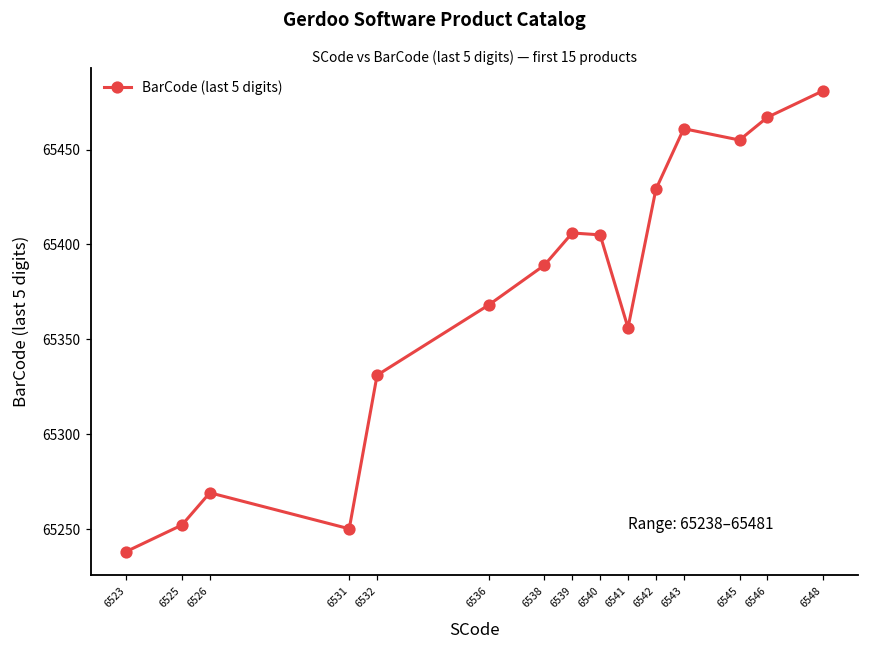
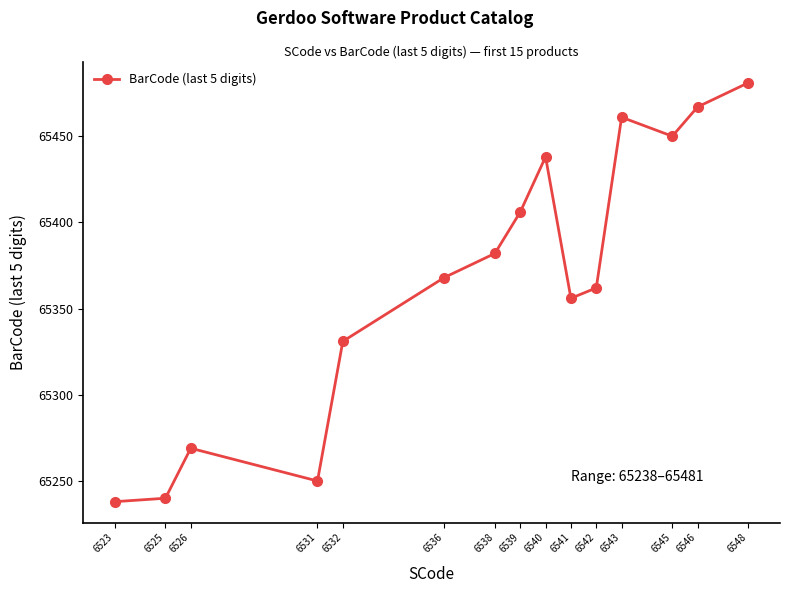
6525: 65252 -> 65240
6538: 65389 -> 65382
6540: 65405 -> 65438
6542: 65429 -> 65362
6545: 65455 -> 65450
